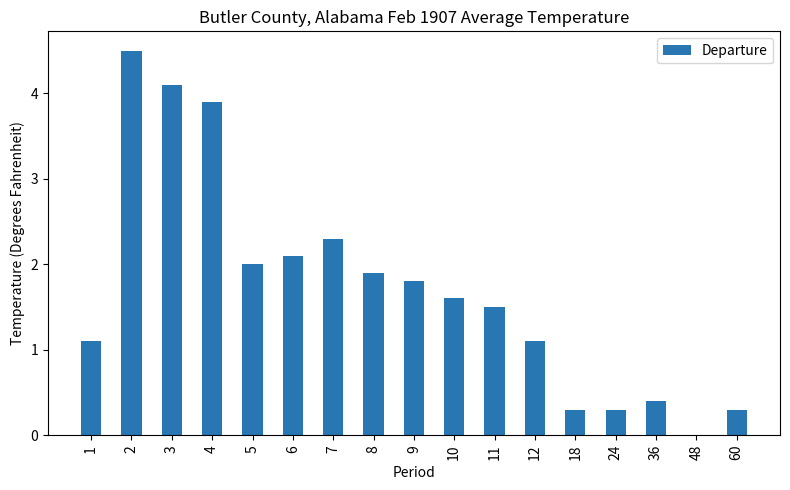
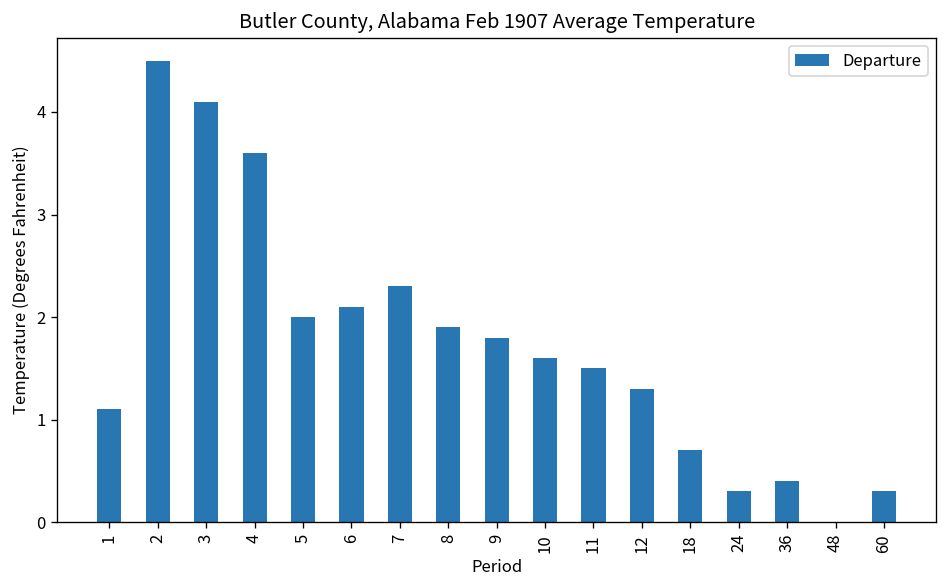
4: 3.9 -> 3.6
12: 1.1 -> 1.3
18: 0.3 -> 0.7
